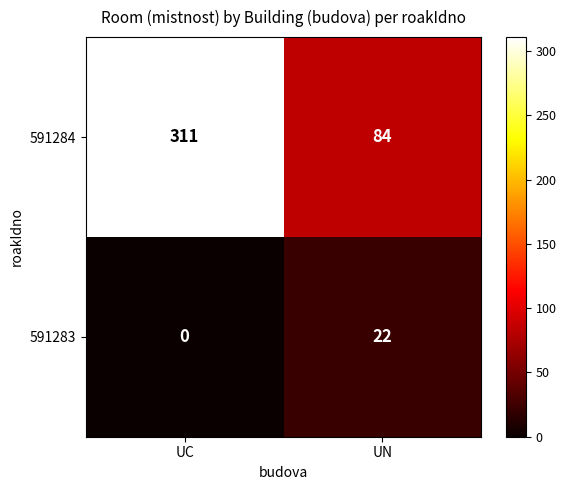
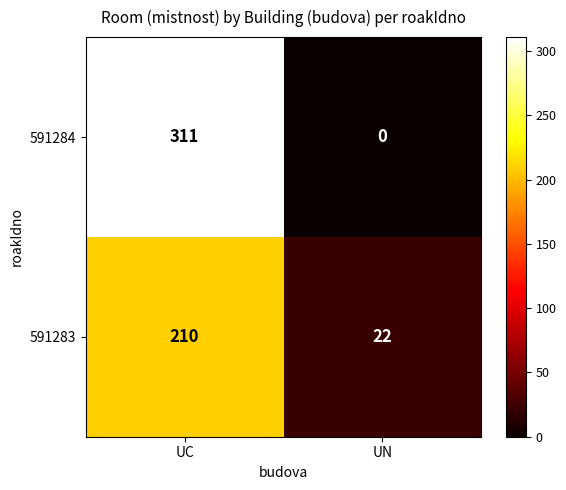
591284, UN: 84 -> 0
591283, UC: 0 -> 210
